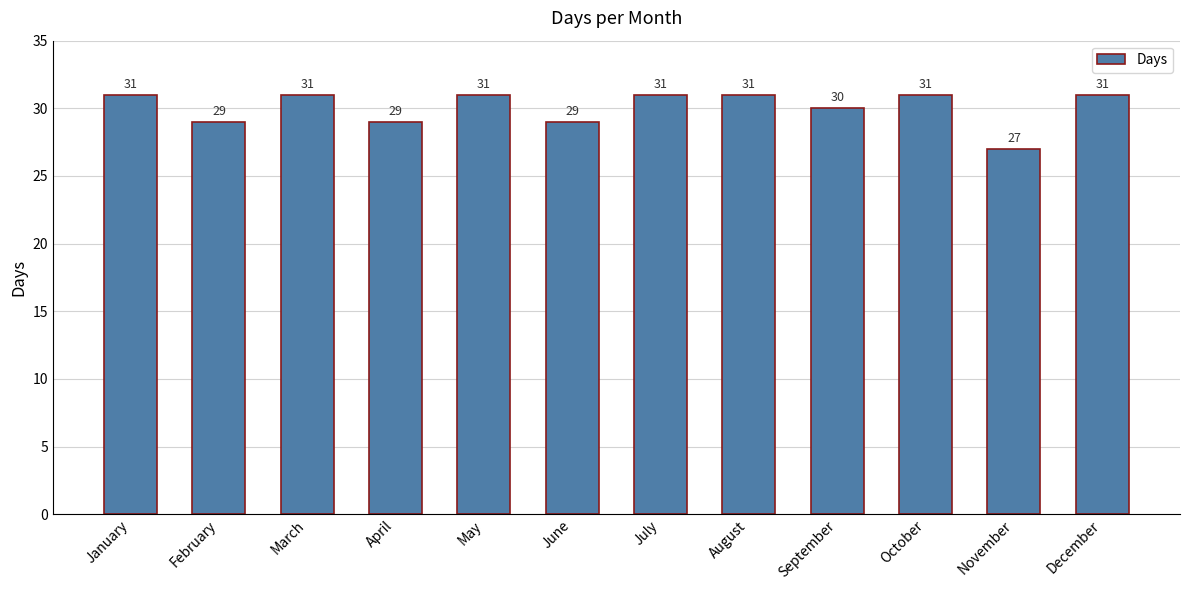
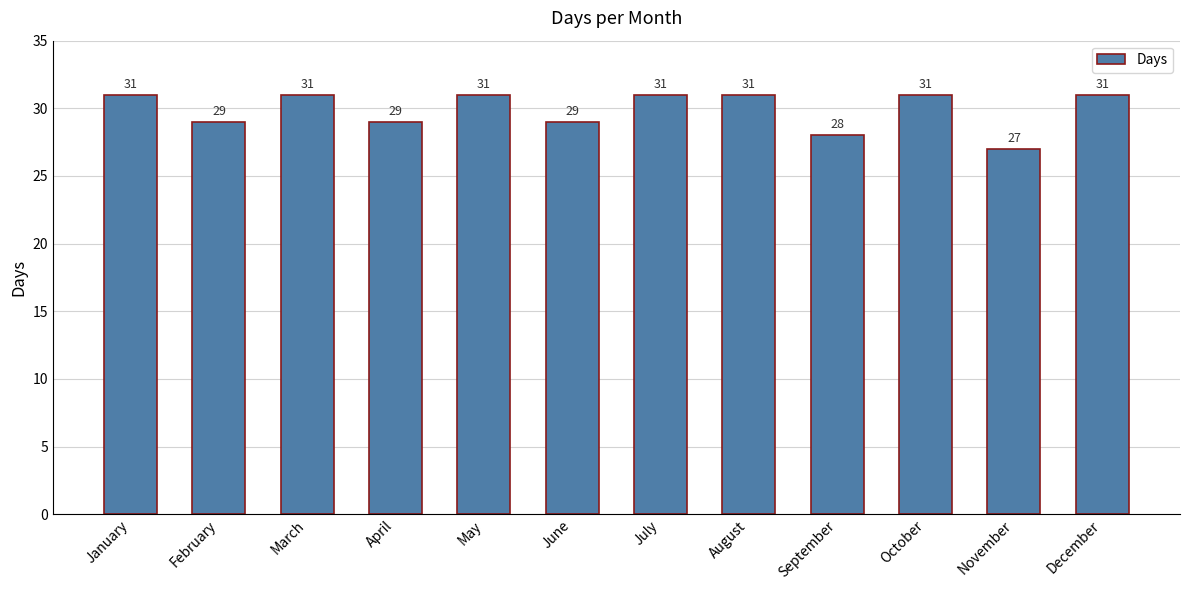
September: 30 -> 28
